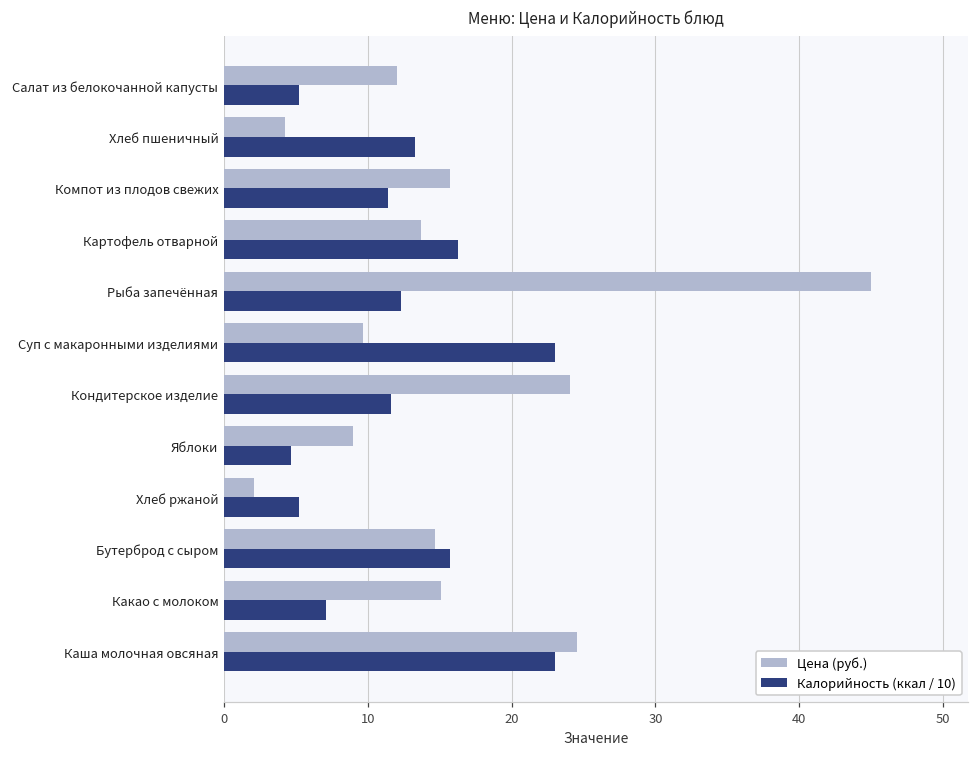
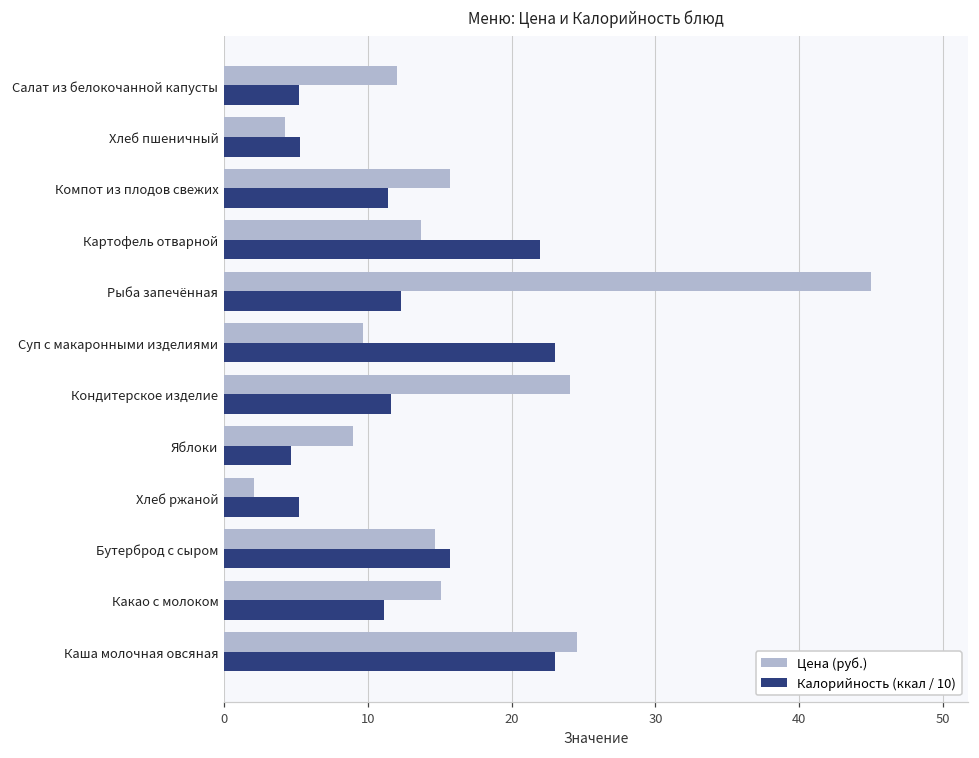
Калорийность (ккал / 10), Хлеб пшеничный: 13.3 -> 5.3
Калорийность (ккал / 10), Картофель отварной: 16.3 -> 22.0
Калорийность (ккал / 10), Какао с молоком: 7.1 -> 11.1
